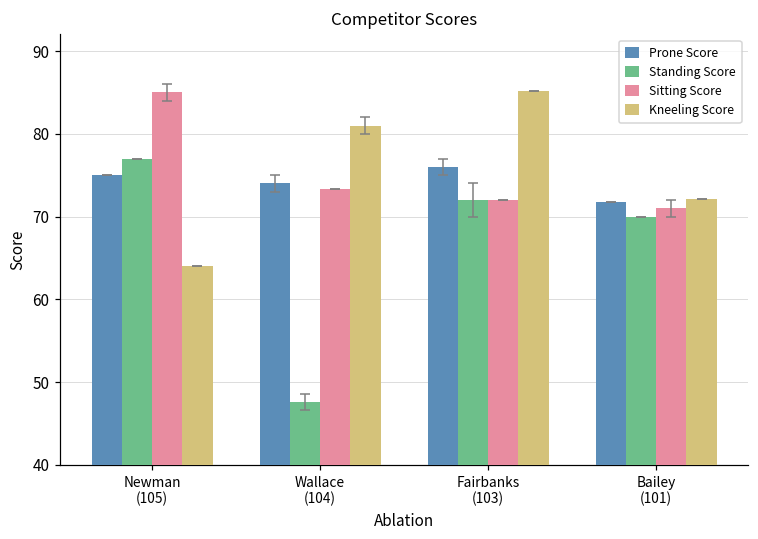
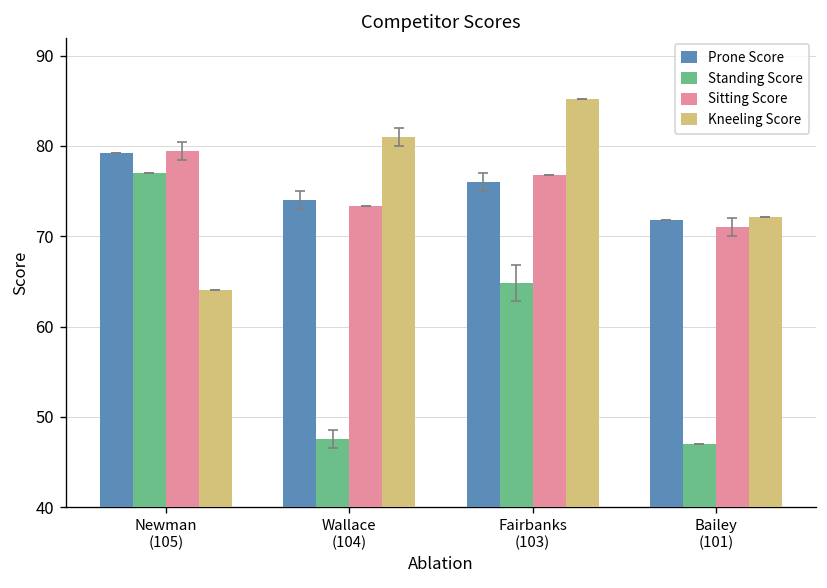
Prone Score, Newman (105): 75 -> 79
Sitting Score, Newman (105): 85 -> 79
Standing Score, Fairbanks (103): 72 -> 65
Sitting Score, Fairbanks (103): 72 -> 77
Standing Score, Bailey (101): 70 -> 47
